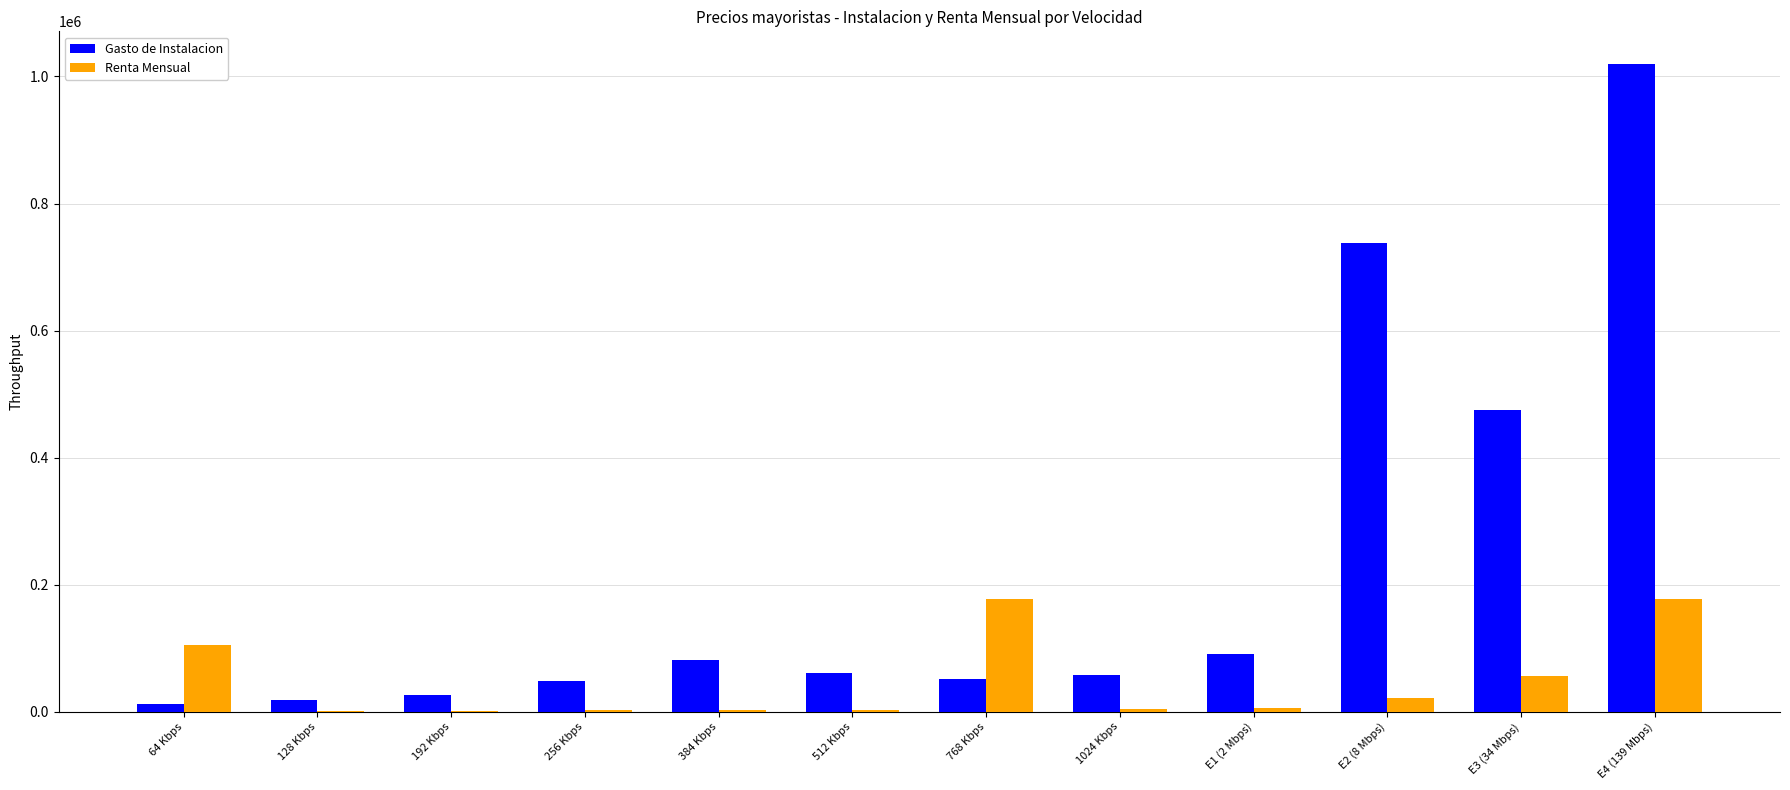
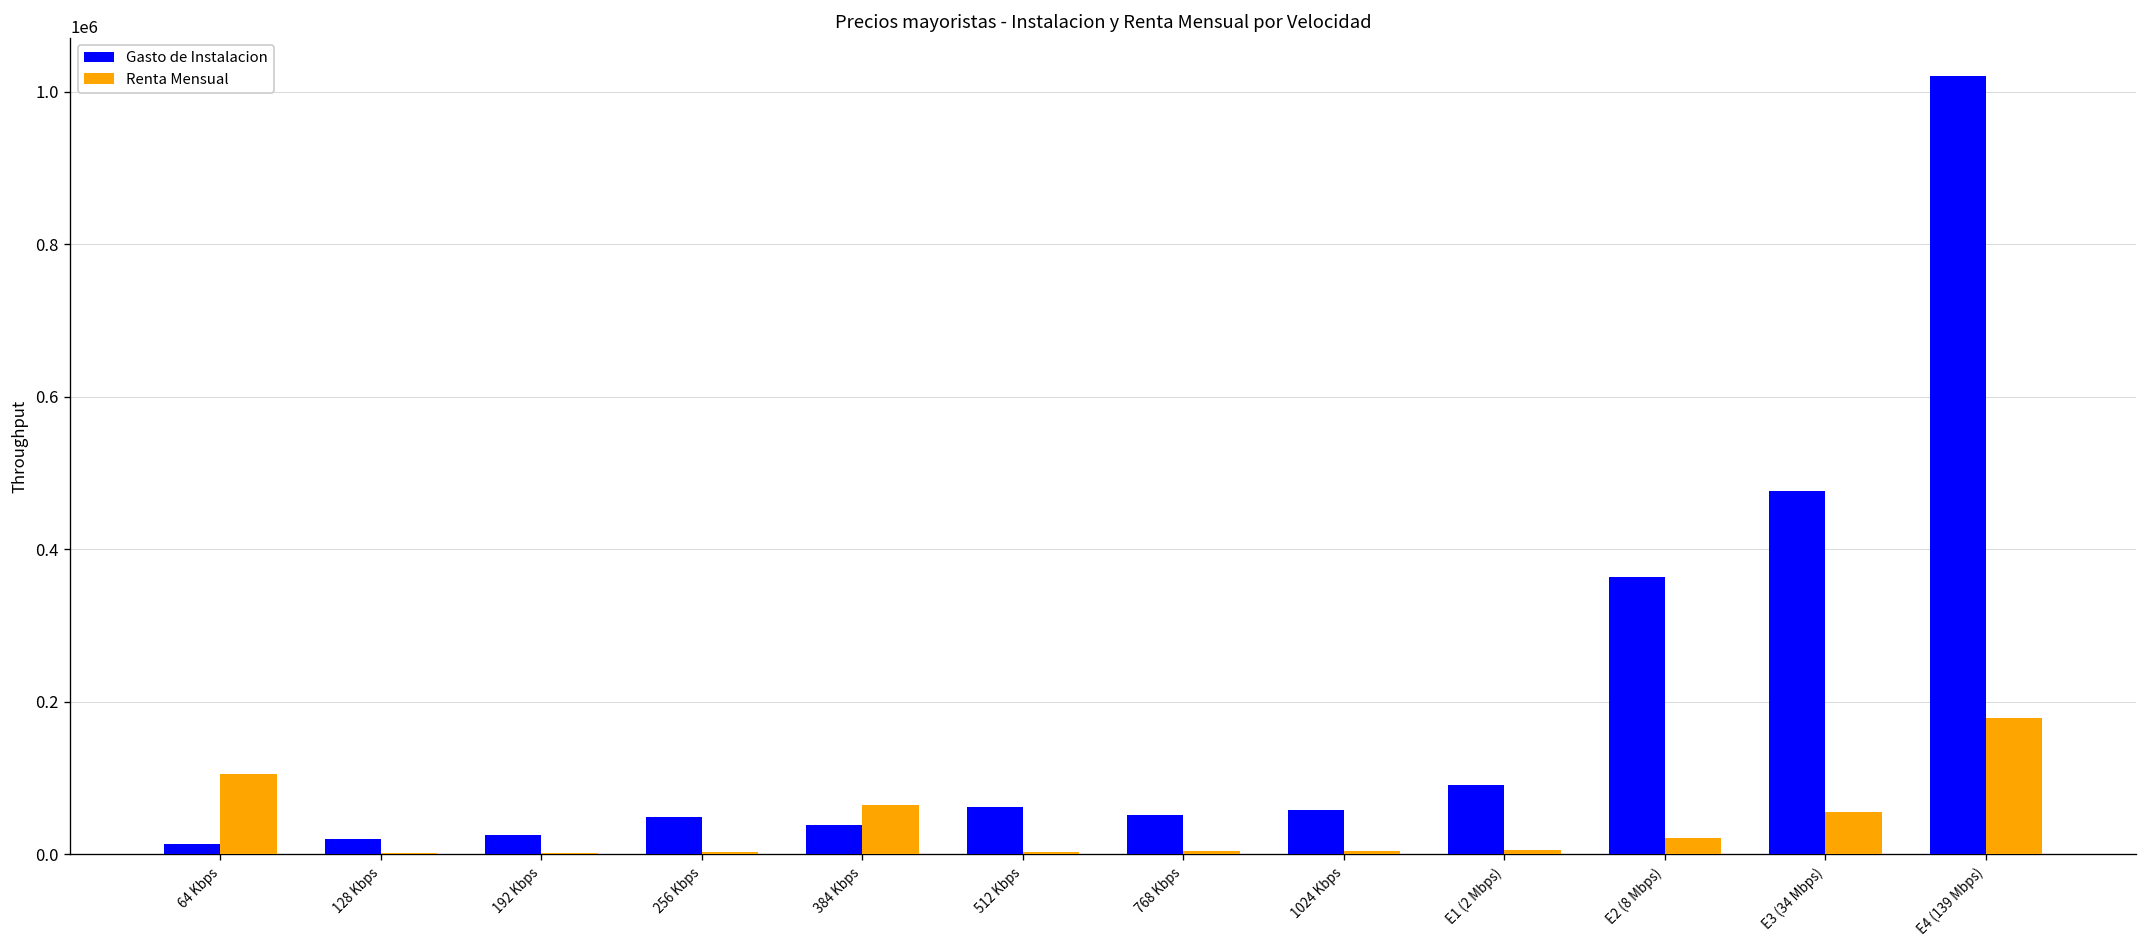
Gasto de Instalacion, 384 Kbps: 80000 -> 40000
Renta Mensual, 384 Kbps: 0 -> 70000
Renta Mensual, 768 Kbps: 180000 -> 0
Gasto de Instalacion, E2 (8 Mbps): 740000 -> 360000
